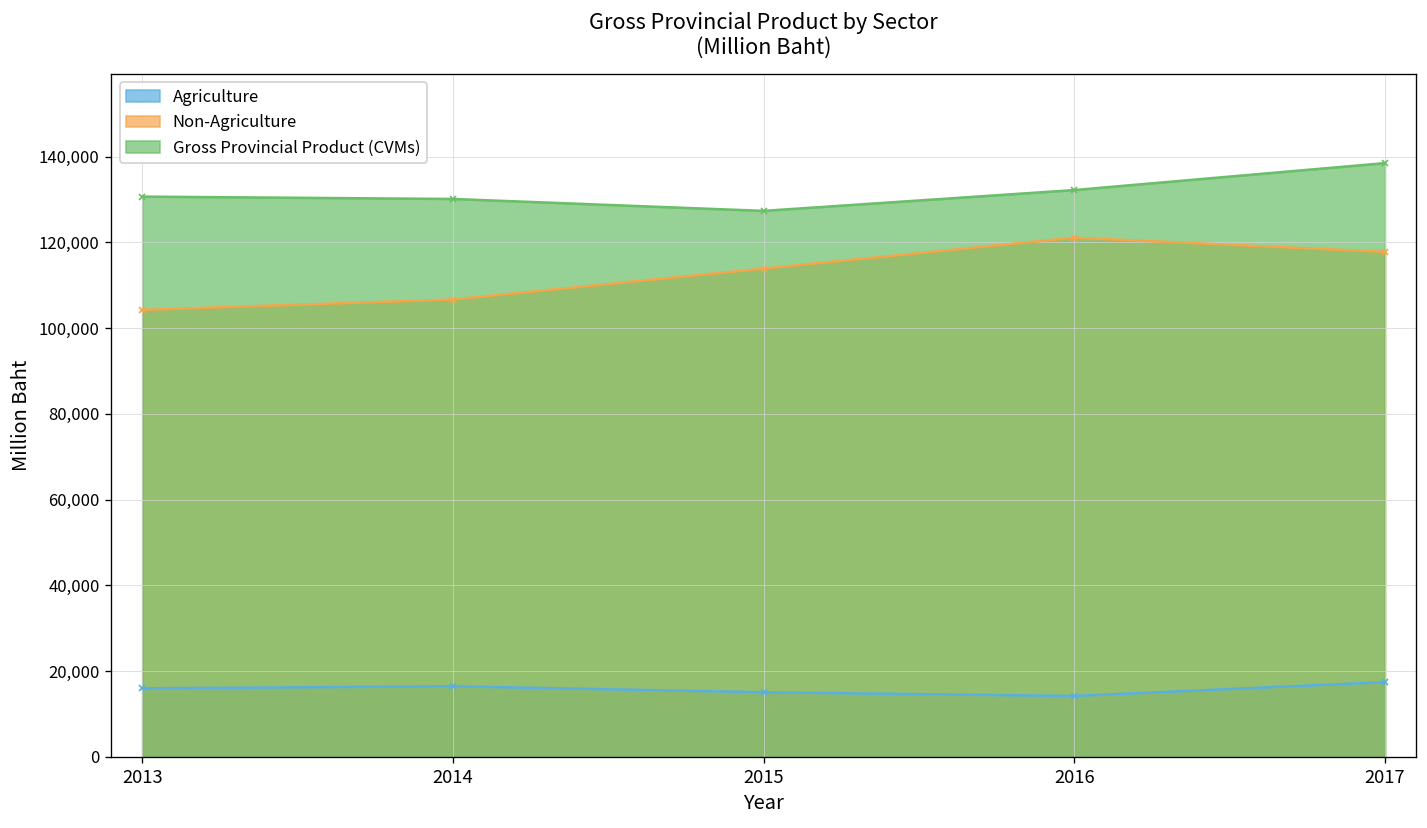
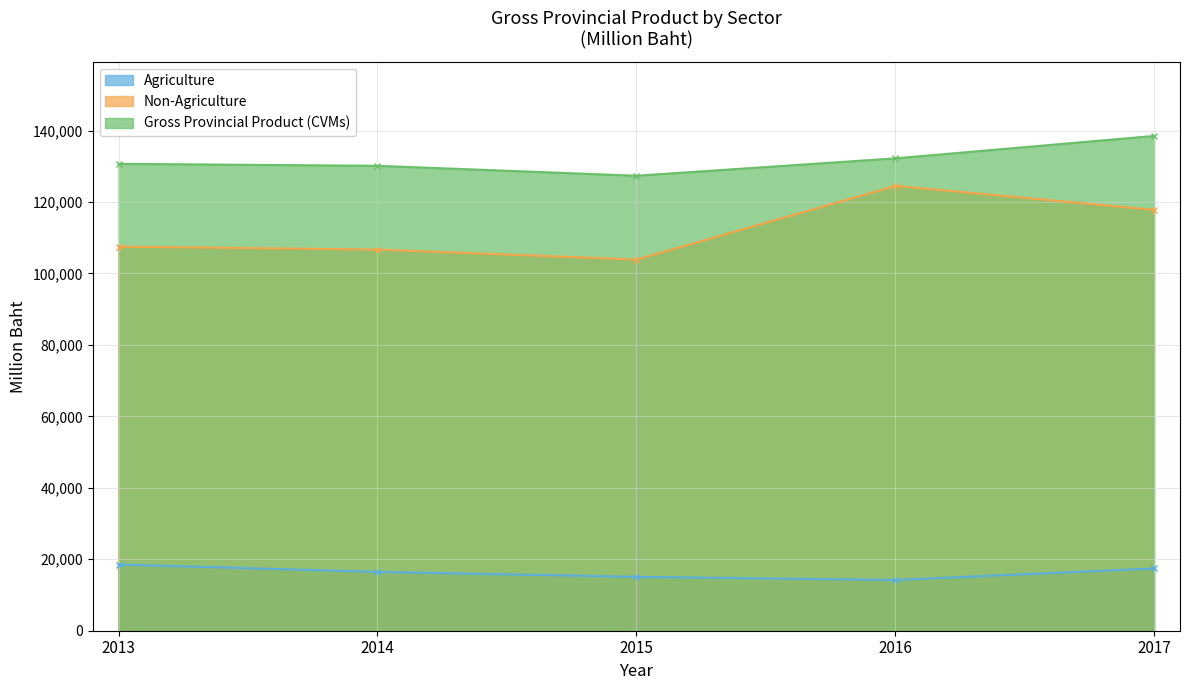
Agriculture, 2013: 16,000 -> 19,000
Non-Agriculture, 2013: 104,000 -> 108,000
Non-Agriculture, 2015: 114,000 -> 104,000
Non-Agriculture, 2016: 121,000 -> 125,000
